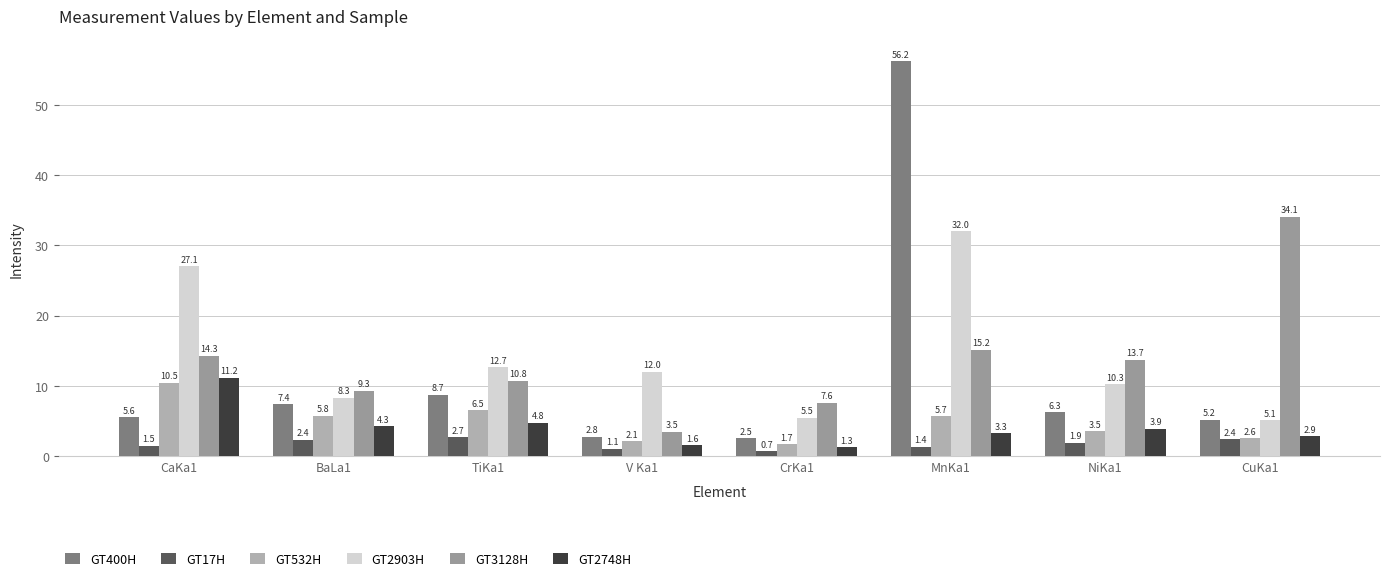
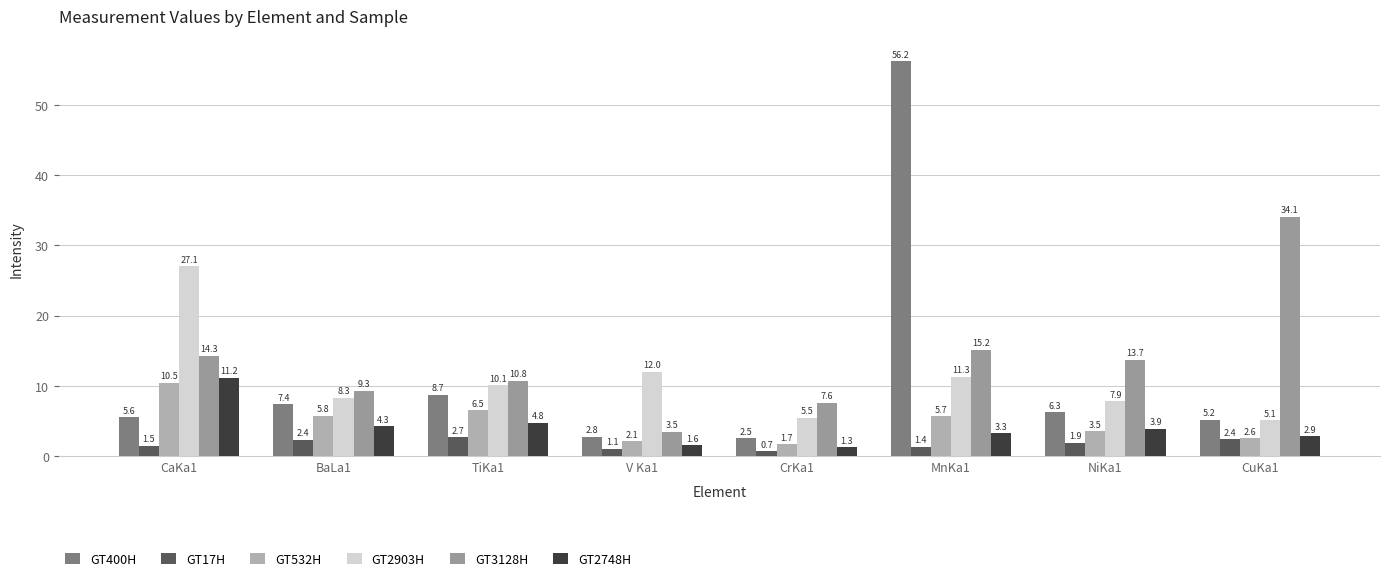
GT2903H, TiKa1: 12.7 -> 10.1
GT2903H, MnKa1: 32.0 -> 11.3
GT2903H, NiKa1: 10.3 -> 7.9
